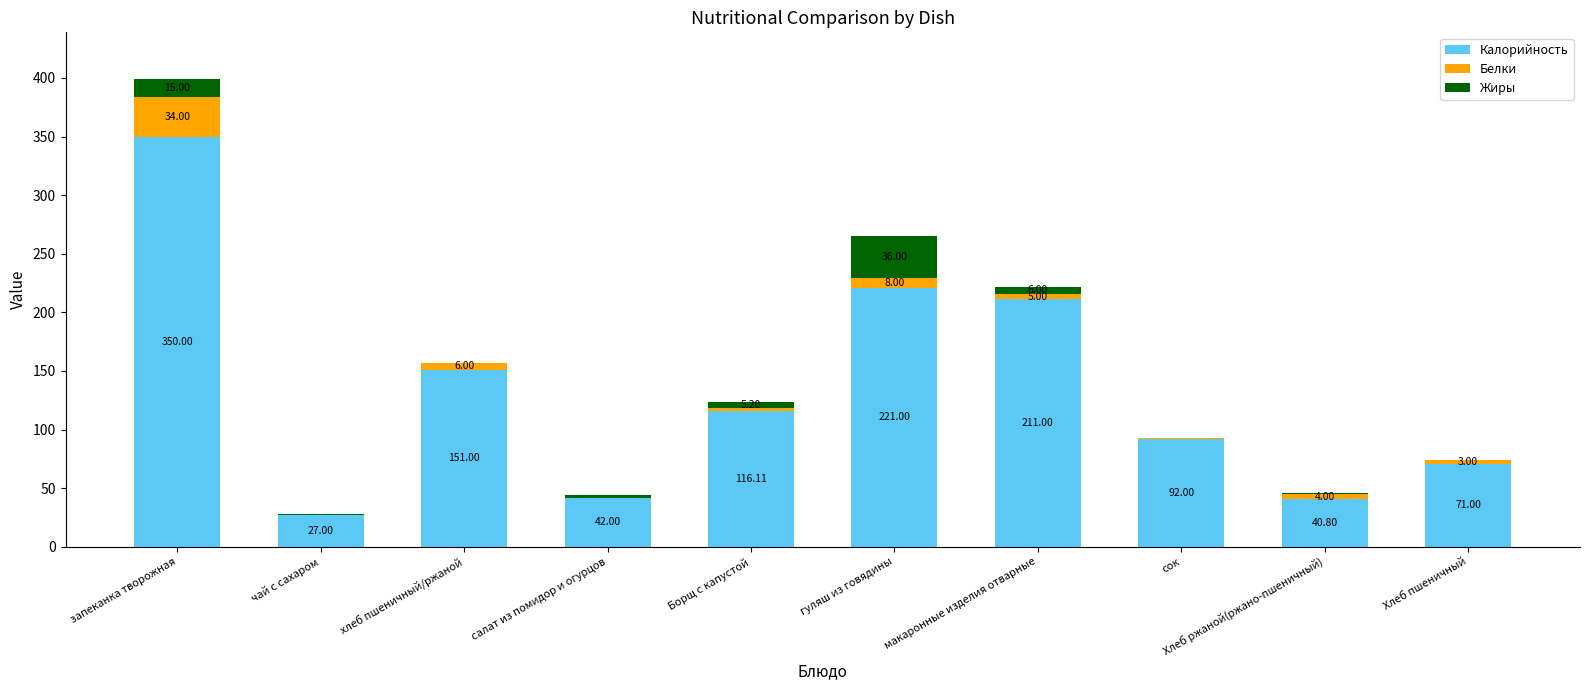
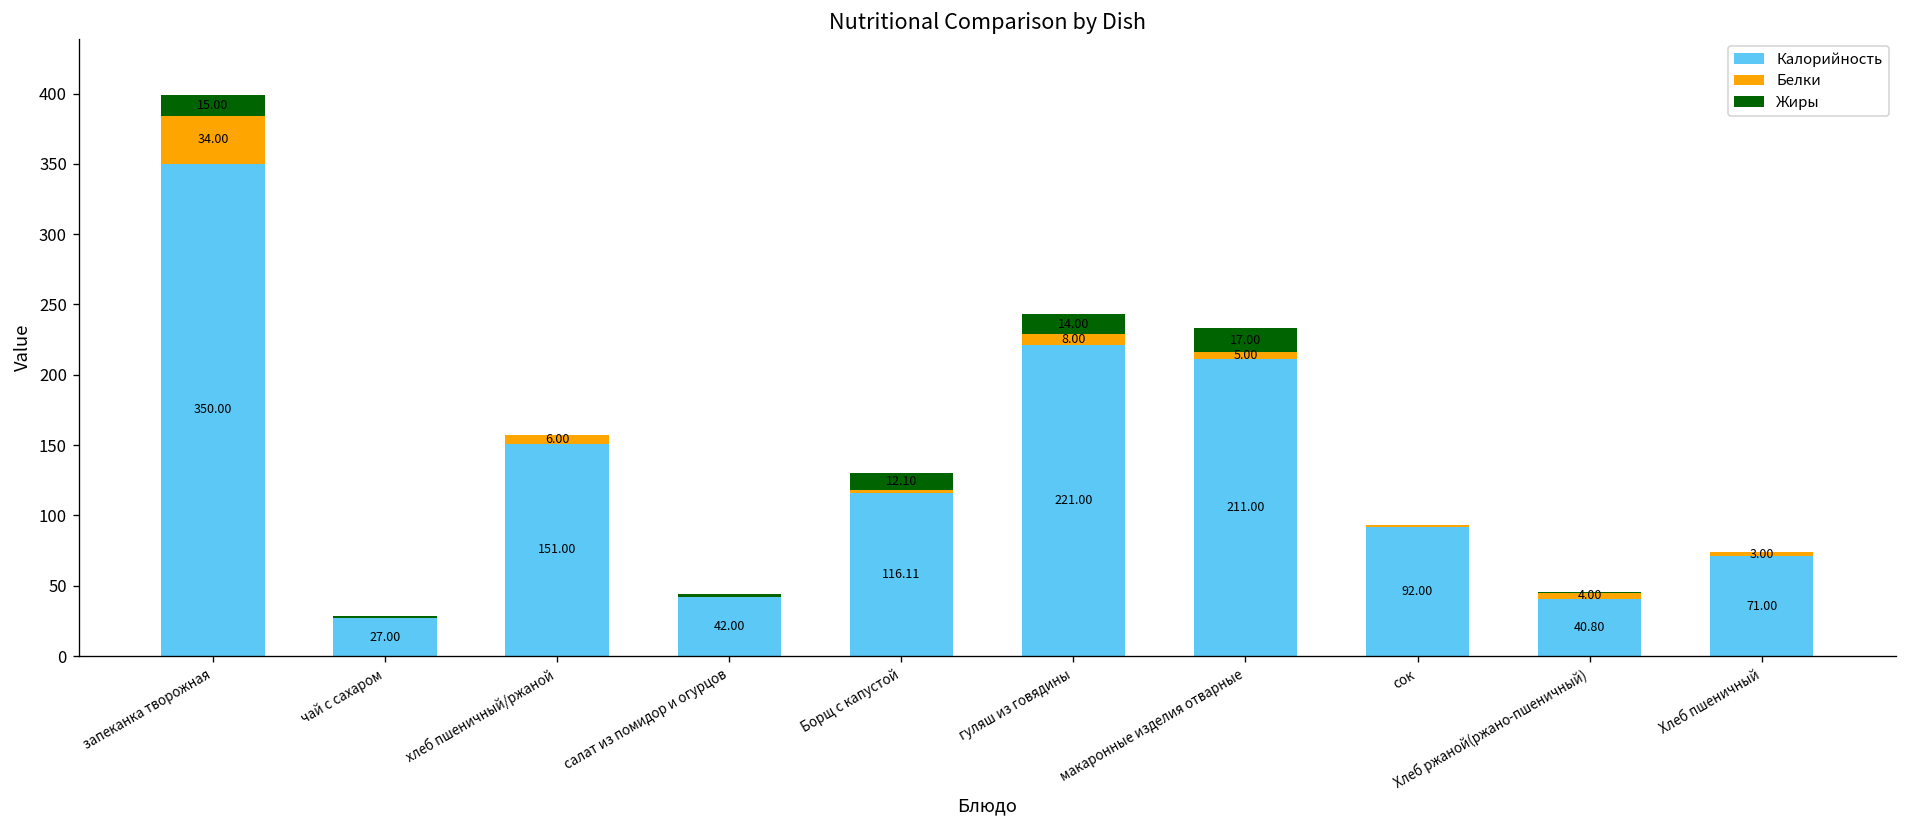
Жиры, Борщ с капустой: 5.20 -> 12.10
Жиры, гуляш из говядины: 36.00 -> 14.00
Жиры, макаронные изделия отварные: 6.00 -> 17.00
